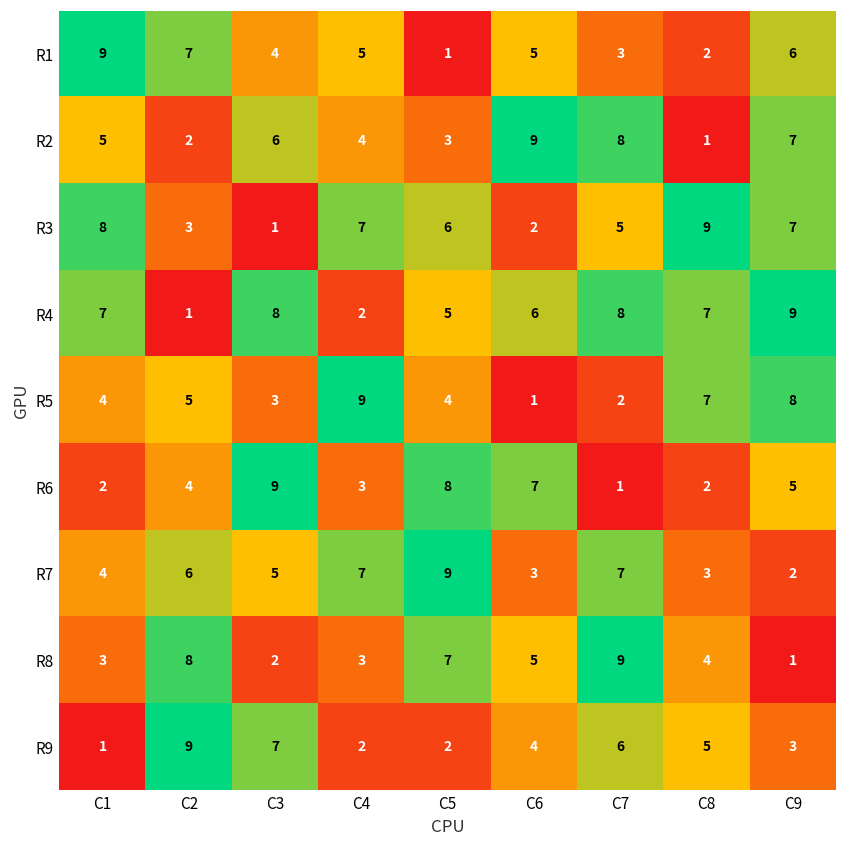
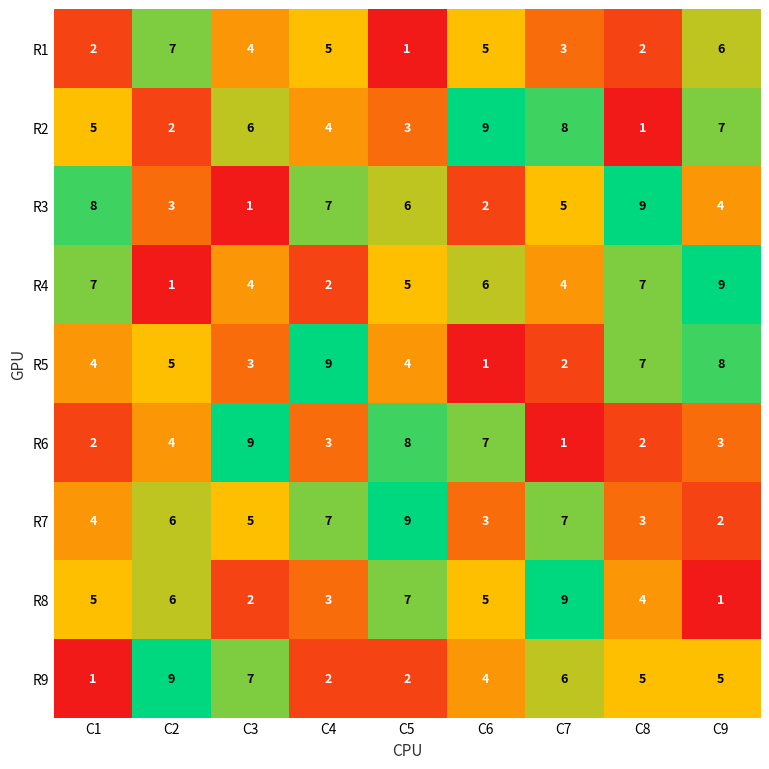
R1, C1: 9 -> 2
R3, C9: 7 -> 4
R4, C3: 8 -> 4
R4, C7: 8 -> 4
R6, C9: 5 -> 3
R8, C1: 3 -> 5
R8, C2: 8 -> 6
R9, C9: 3 -> 5
